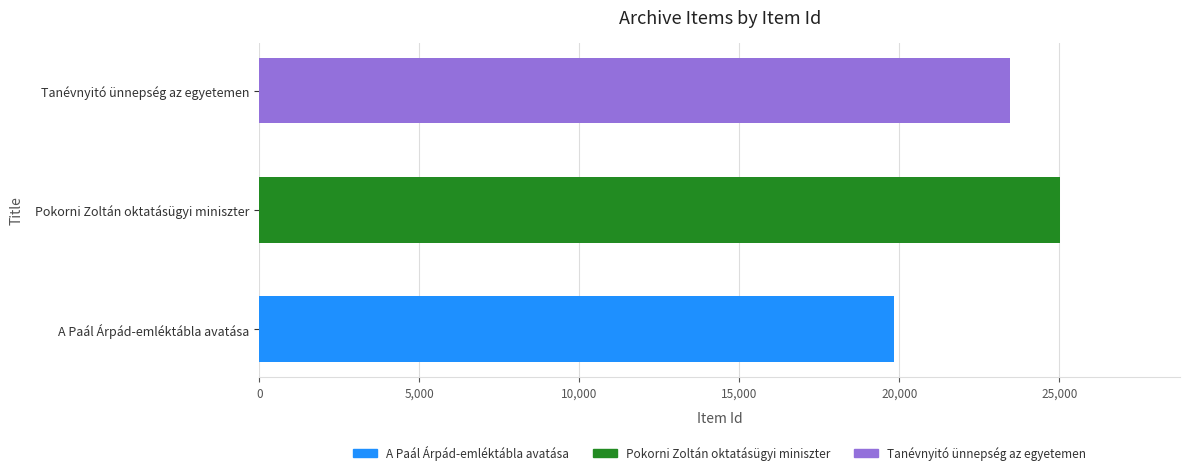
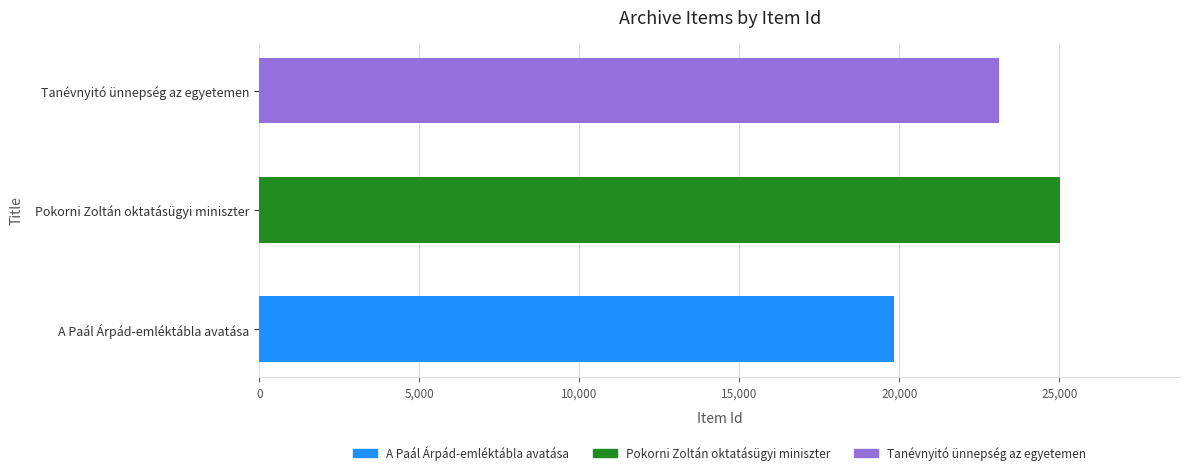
Tanévnyitó ünnepség az egyetemen: 23,500 -> 23,100
